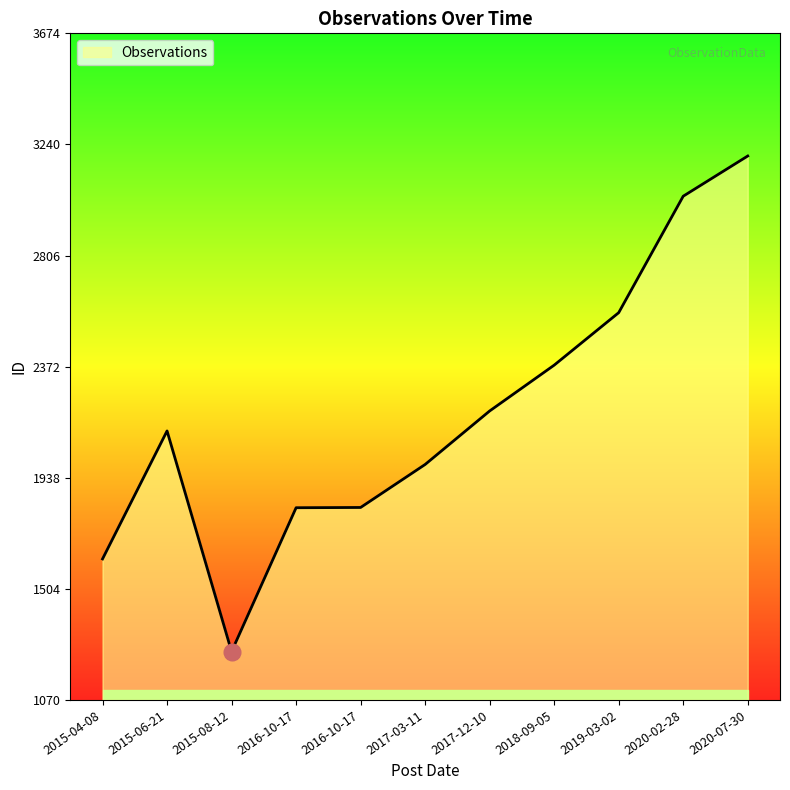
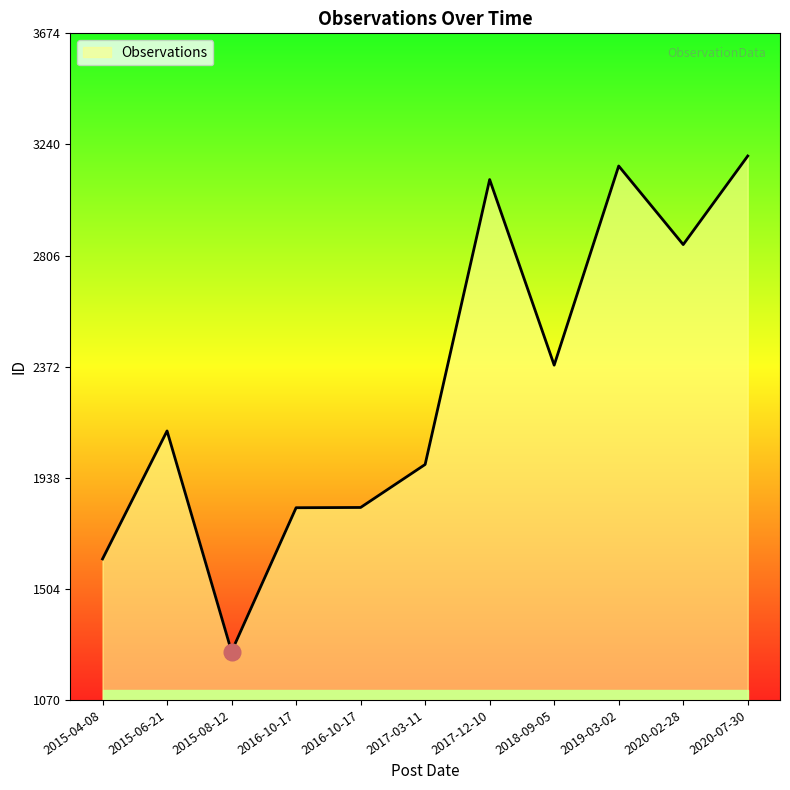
Observations, 2017-12-10: 2200 -> 3100
Observations, 2019-03-02: 2580 -> 3160
Observations, 2020-02-28: 3040 -> 2850
